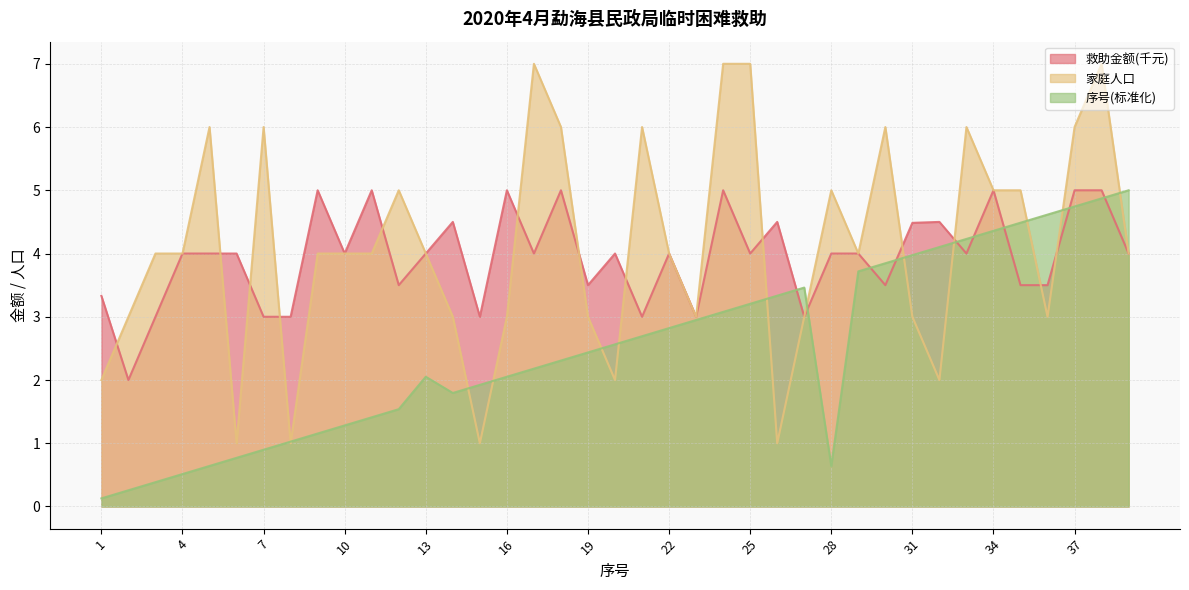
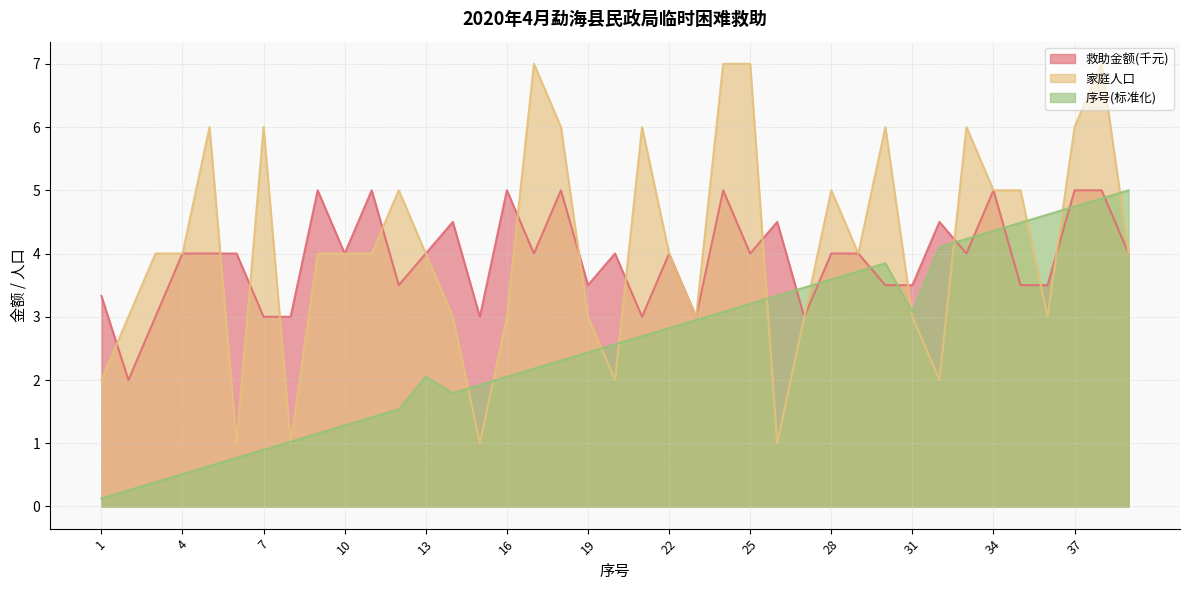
序号(标准化), 28: 0.6 -> 3.6
救助金额(千元), 31: 4.5 -> 3.5
序号(标准化), 31: 4.0 -> 3.1
